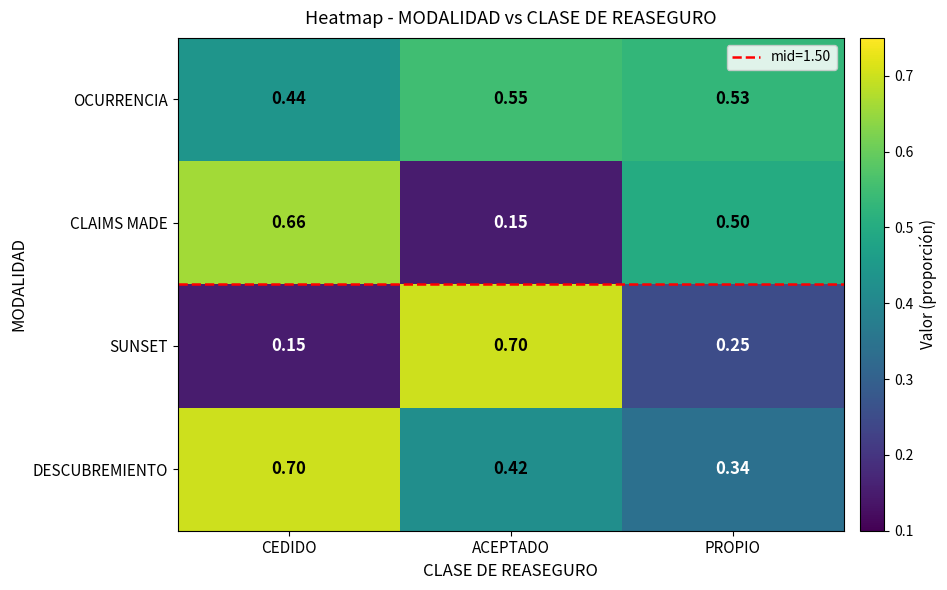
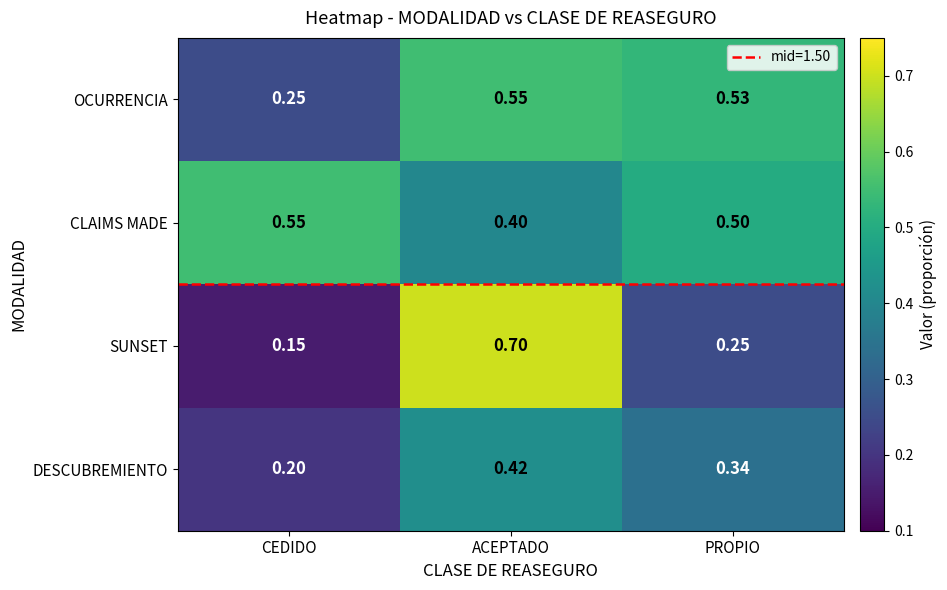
OCURRENCIA, CEDIDO: 0.44 -> 0.25
CLAIMS MADE, CEDIDO: 0.66 -> 0.55
CLAIMS MADE, ACEPTADO: 0.15 -> 0.40
DESCUBREMIENTO, CEDIDO: 0.70 -> 0.20
